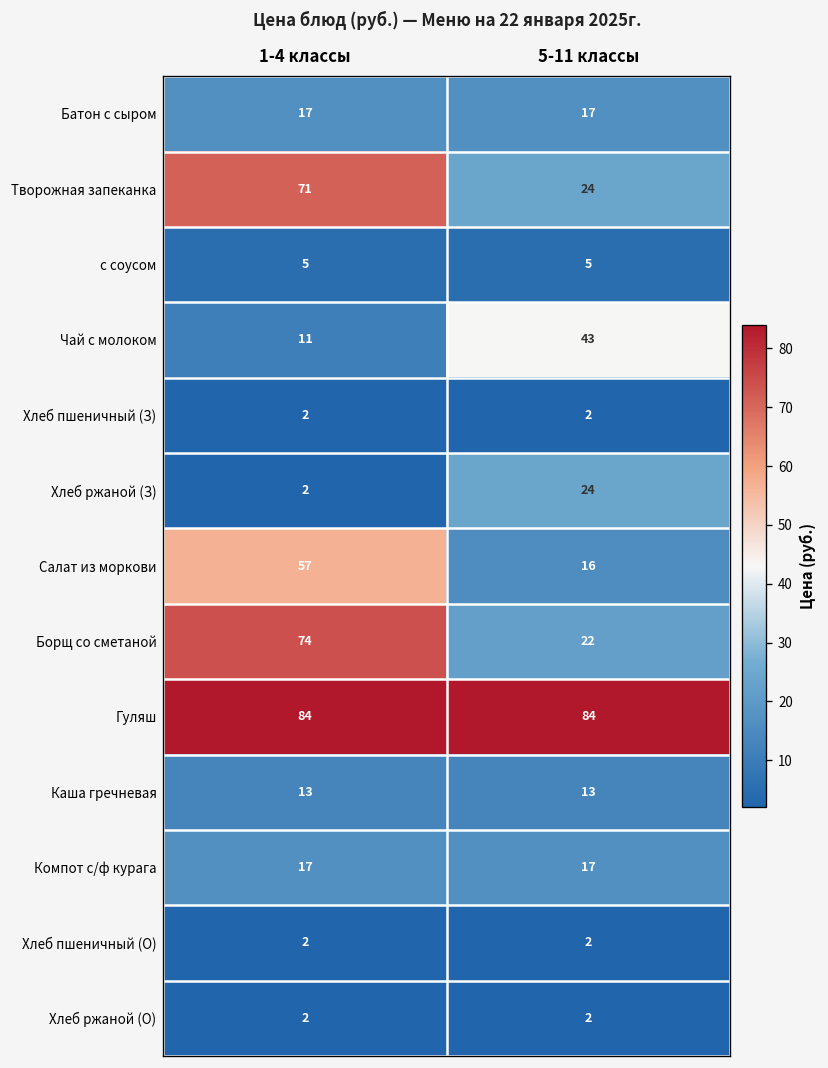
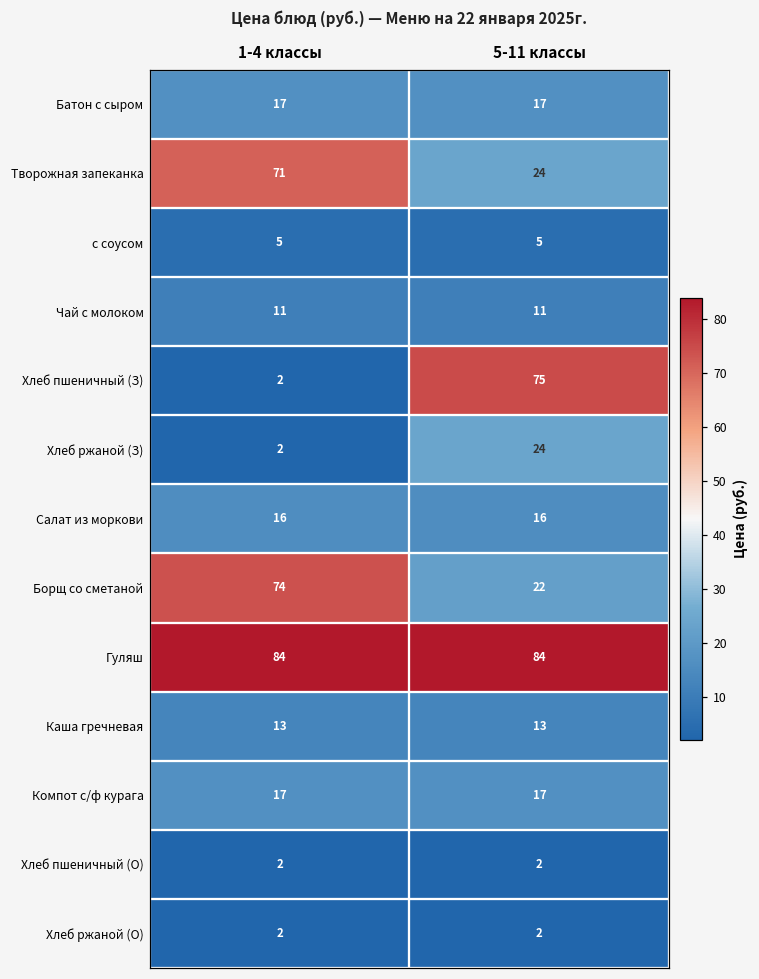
Чай с молоком, 5-11 классы: 43 -> 11
Хлеб пшеничный (З), 5-11 классы: 2 -> 75
Салат из моркови, 1-4 классы: 57 -> 16
